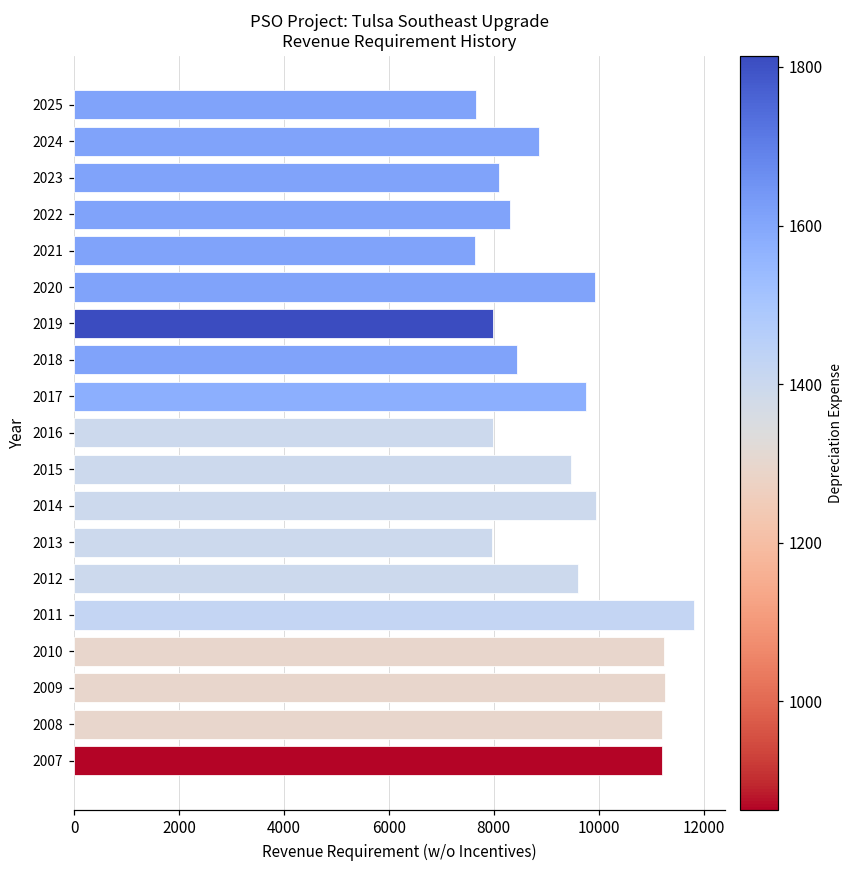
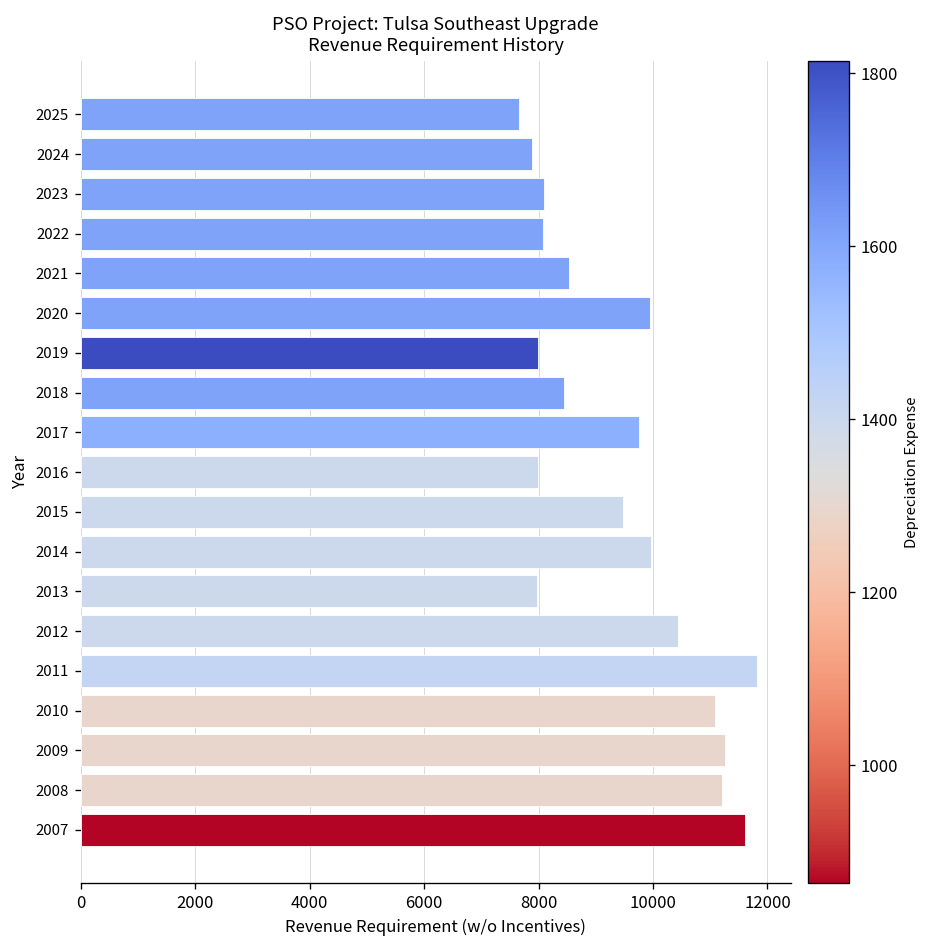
2024: 8900 -> 7900
2022: 8300 -> 8100
2021: 7600 -> 8500
2012: 9600 -> 10400
2010: 11300 -> 11100
2007: 11200 -> 11600
